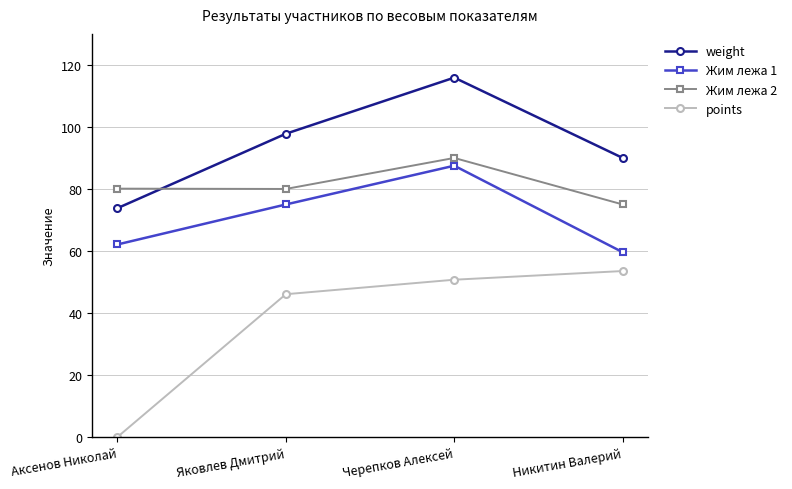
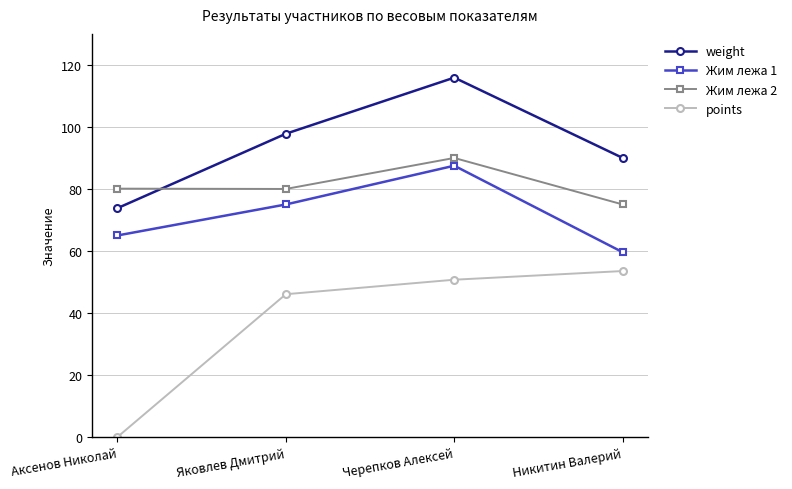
Жим лежа 1, Аксенов Николай: 62 -> 65
